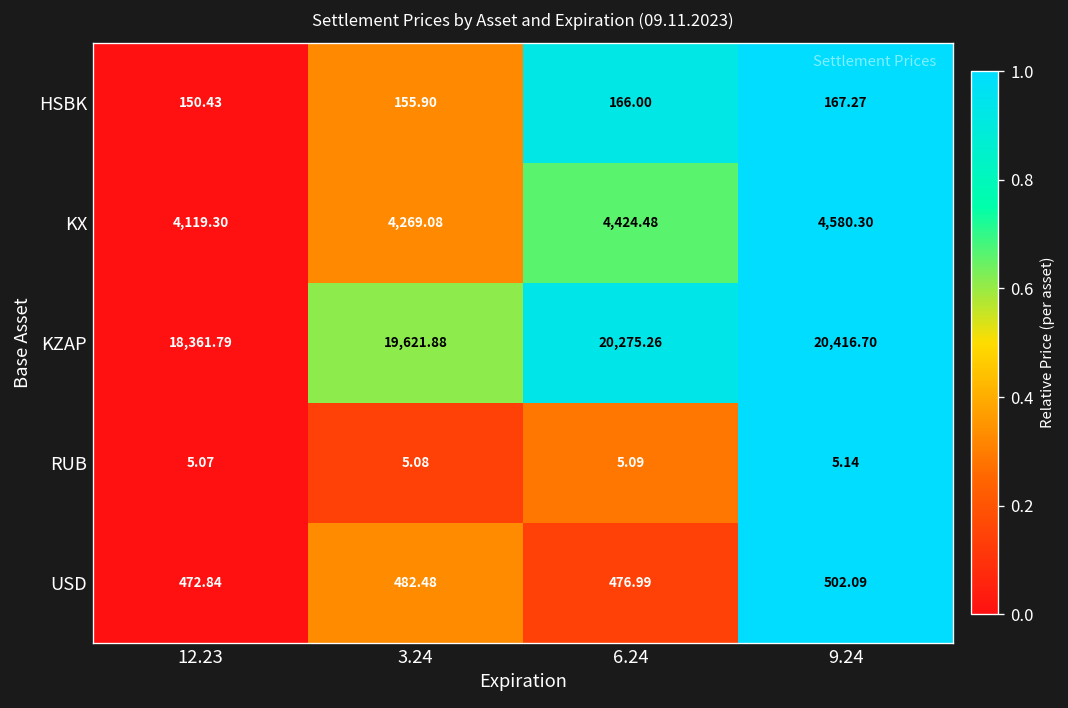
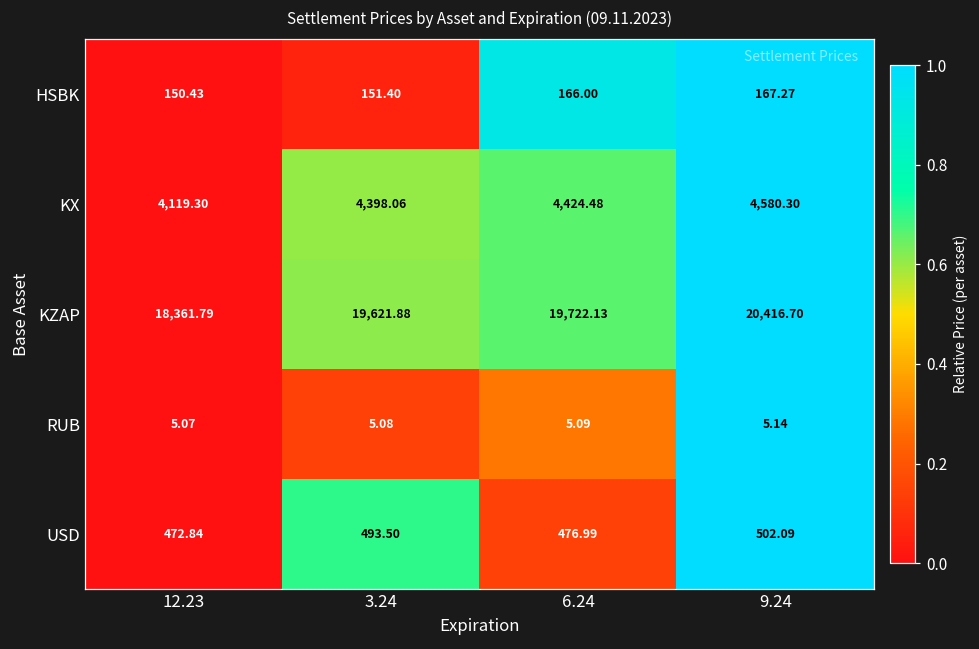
HSBK, 3.24: 155.90 -> 151.40
KX, 3.24: 4,269.08 -> 4,398.06
KZAP, 6.24: 20,275.26 -> 19,722.13
USD, 3.24: 482.48 -> 493.50
